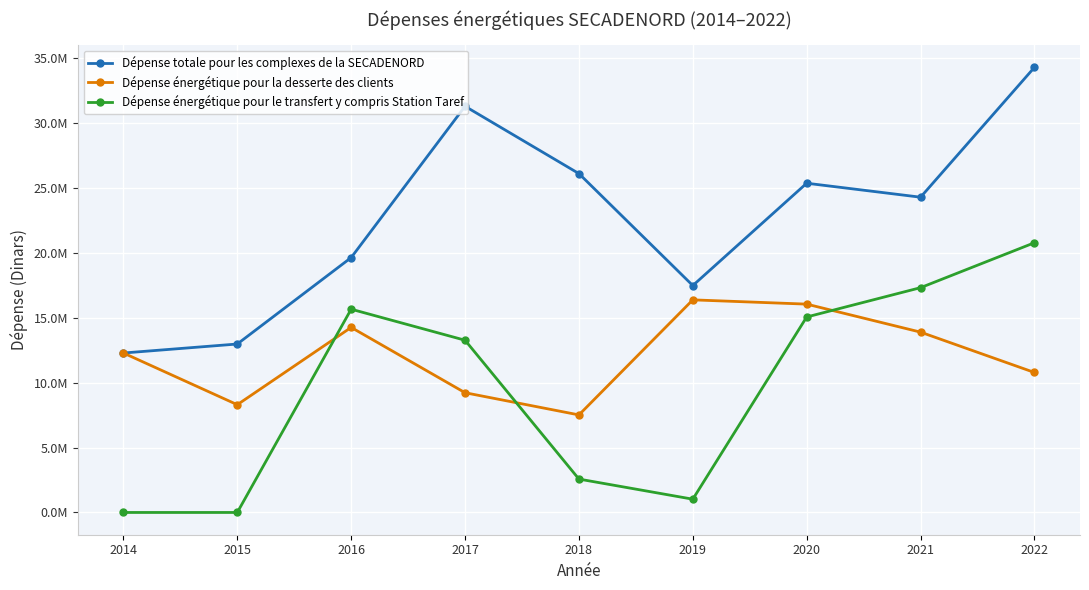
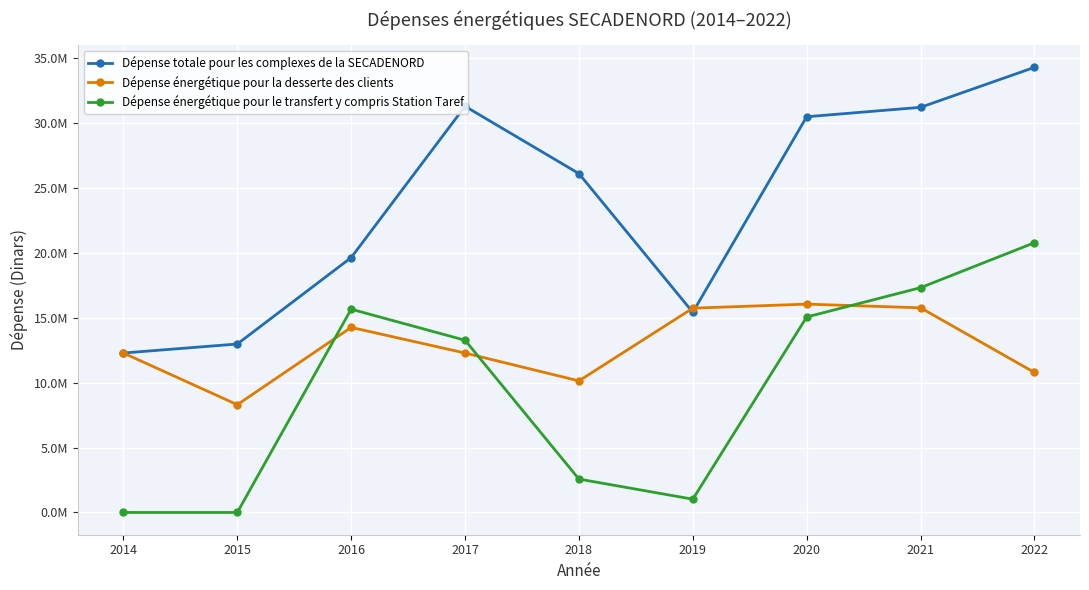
Dépense énergétique pour la desserte des clients, 2017: 9200000 -> 12300000
Dépense énergétique pour la desserte des clients, 2018: 7500000 -> 10100000
Dépense totale pour les complexes de la SECADENORD, 2019: 17500000 -> 15400000
Dépense énergétique pour la desserte des clients, 2019: 16400000 -> 15700000
Dépense totale pour les complexes de la SECADENORD, 2020: 25400000 -> 30500000
Dépense totale pour les complexes de la SECADENORD, 2021: 24300000 -> 31200000
Dépense énergétique pour la desserte des clients, 2021: 13900000 -> 15800000
